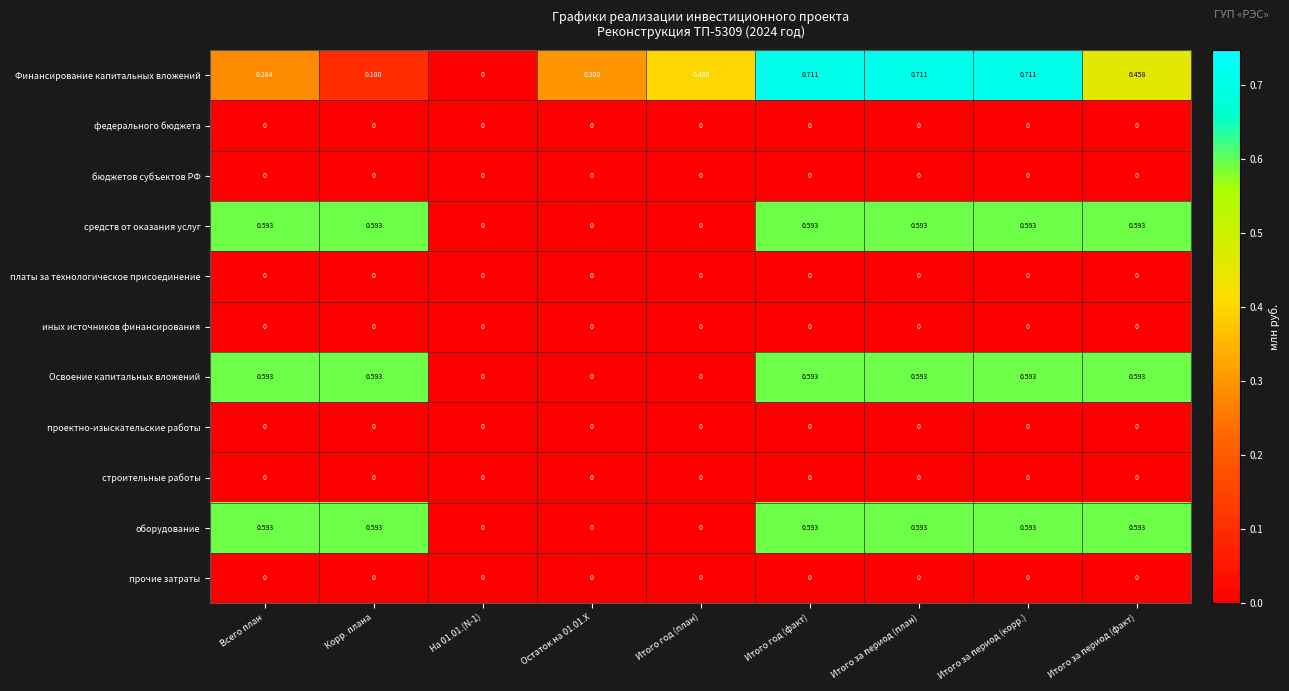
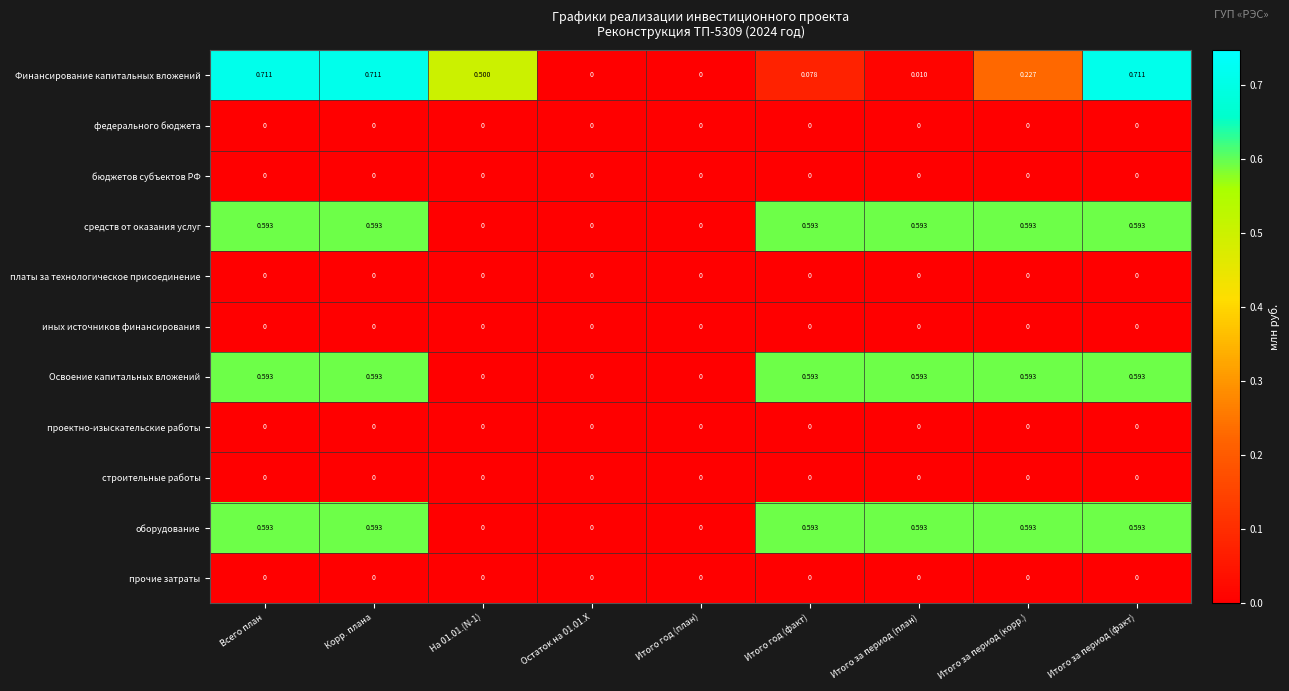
Финансирование капитальных вложений, Всего план: 0.284 -> 0.711
Финансирование капитальных вложений, Корр. плана: 0.100 -> 0.711
Финансирование капитальных вложений, На 01.01.(N-1): 0 -> 0.500
Финансирование капитальных вложений, Остаток на 01.01.X: 0.300 -> 0
Финансирование капитальных вложений, Итого год (план): 0.400 -> 0
Финансирование капитальных вложений, Итого год (факт): 0.711 -> 0.078
Финансирование капитальных вложений, Итого за период (план): 0.711 -> 0.010
Финансирование капитальных вложений, Итого за период (корр.): 0.711 -> 0.227
Финансирование капитальных вложений, Итого за период (факт): 0.458 -> 0.711
